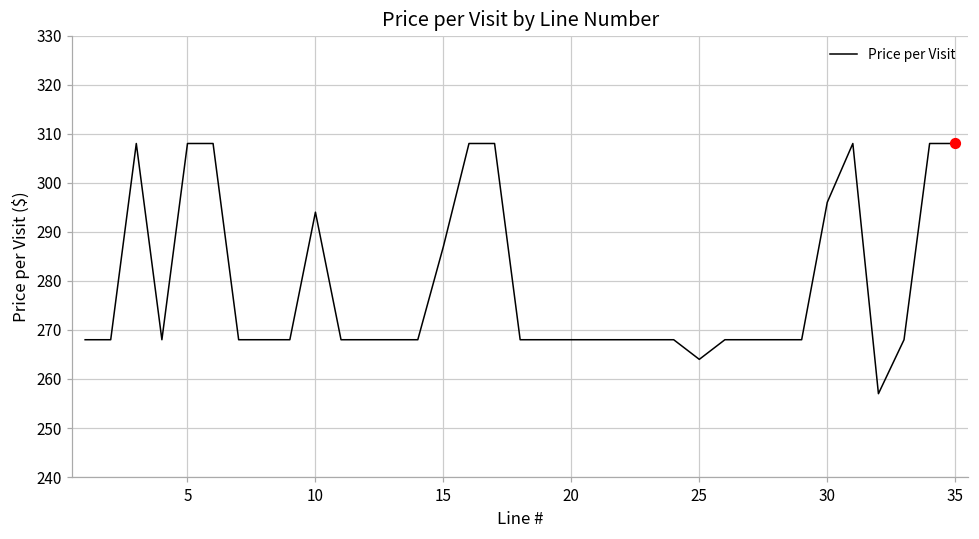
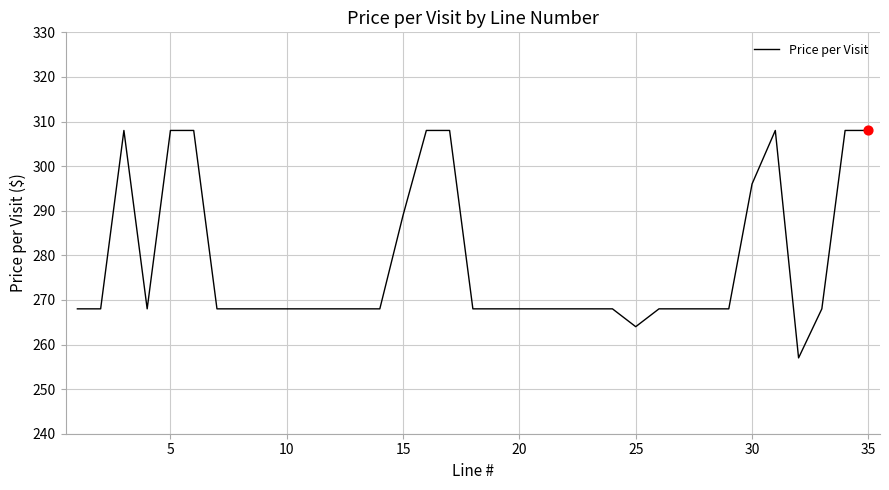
Price per Visit, 10: 294 -> 268
Price per Visit, 15: 287 -> 289
